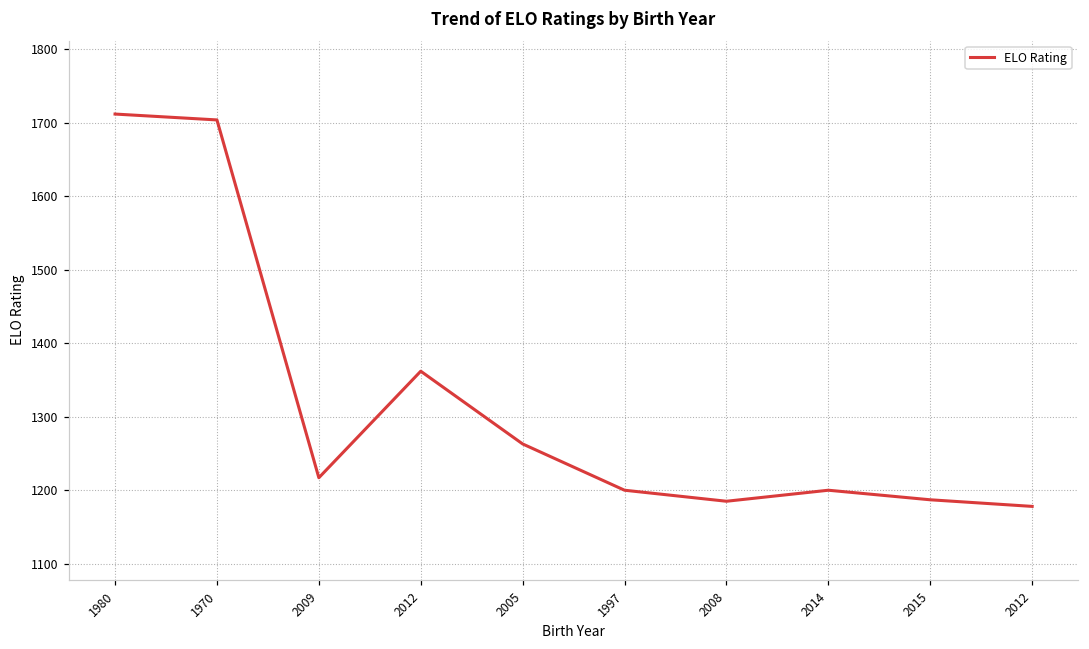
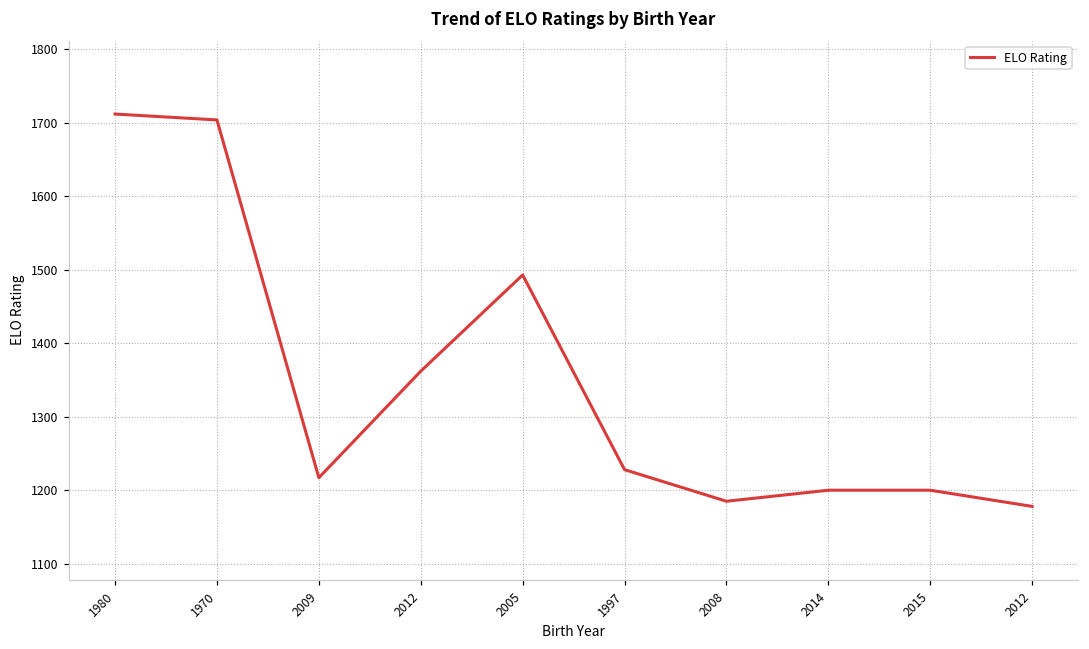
2005: 1260 -> 1490
1997: 1200 -> 1230
2015: 1190 -> 1200
